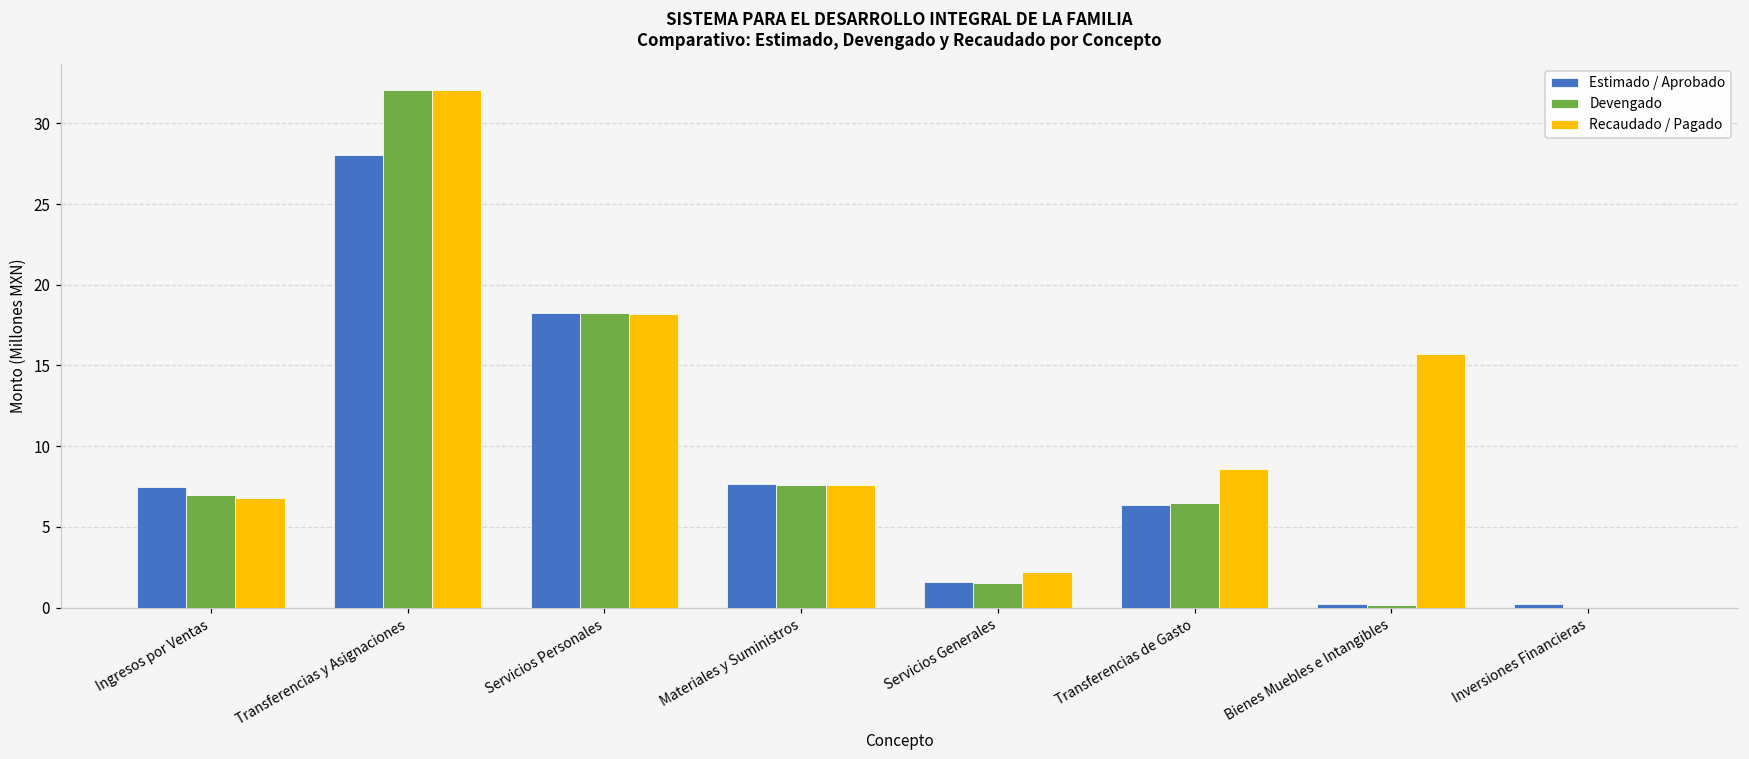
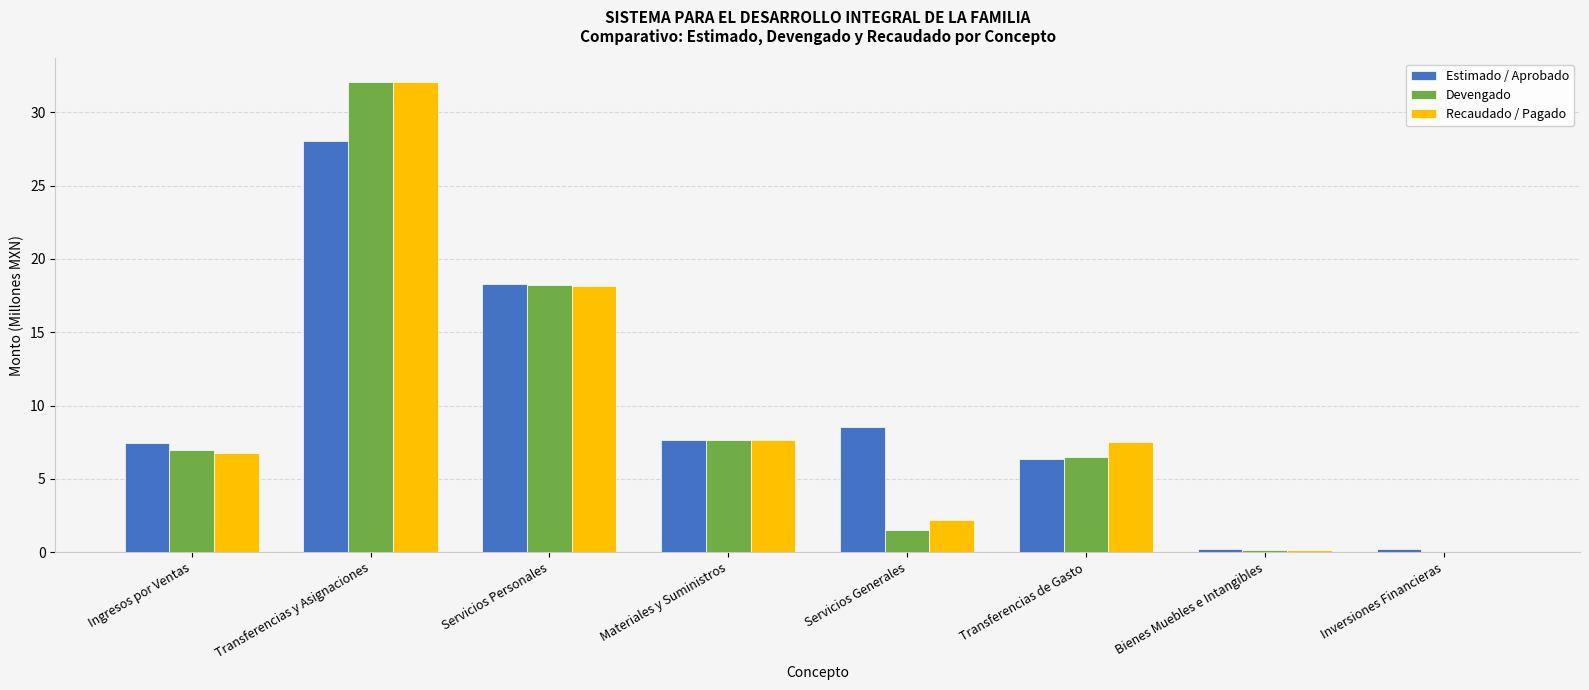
Estimado / Aprobado, Servicios Generales: 1.6 -> 8.5
Recaudado / Pagado, Transferencias de Gasto: 8.6 -> 7.5
Recaudado / Pagado, Bienes Muebles e Intangibles: 15.7 -> 0.1
